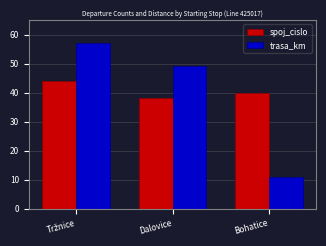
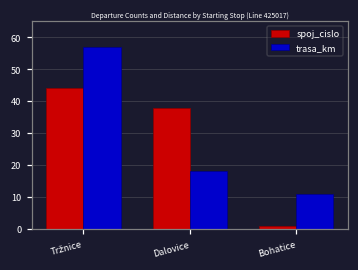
trasa_km, Dalovice: 49 -> 18
spoj_cislo, Bohatice: 40 -> 1
